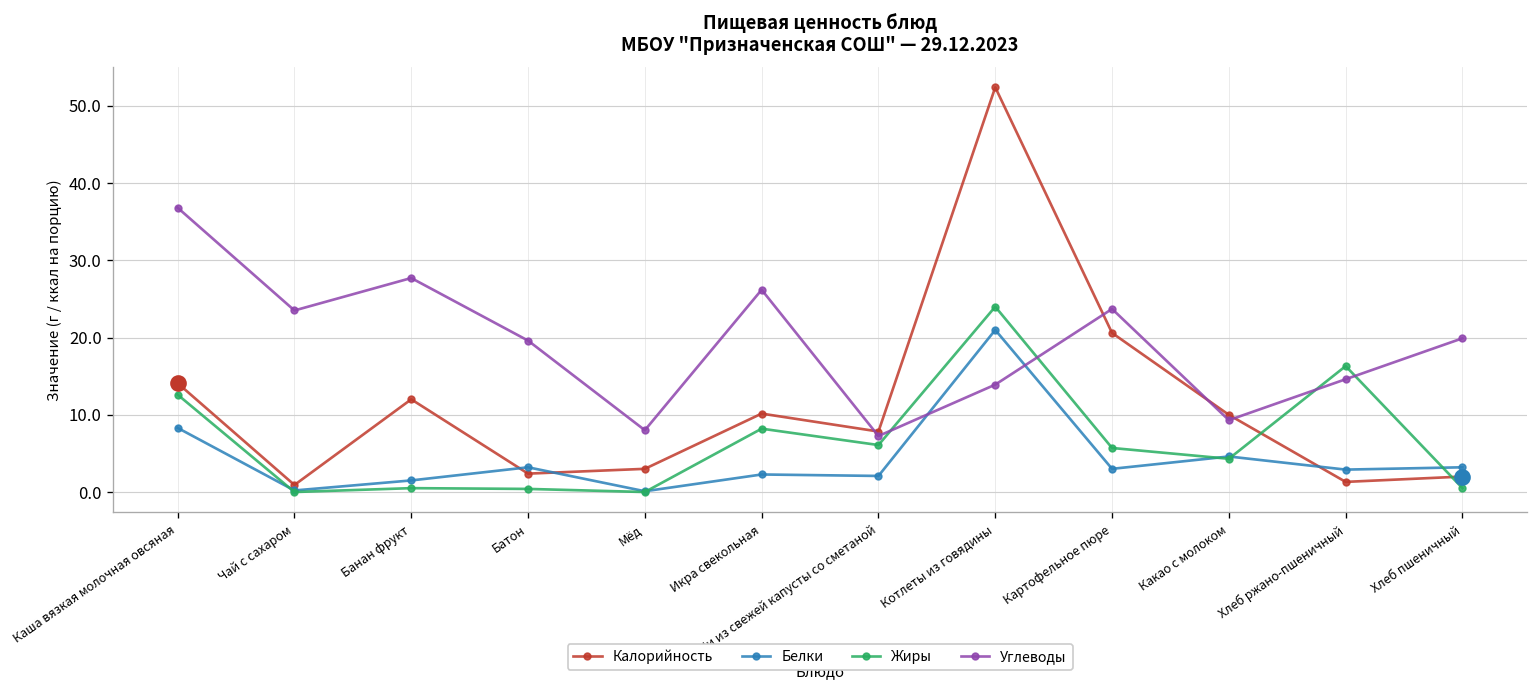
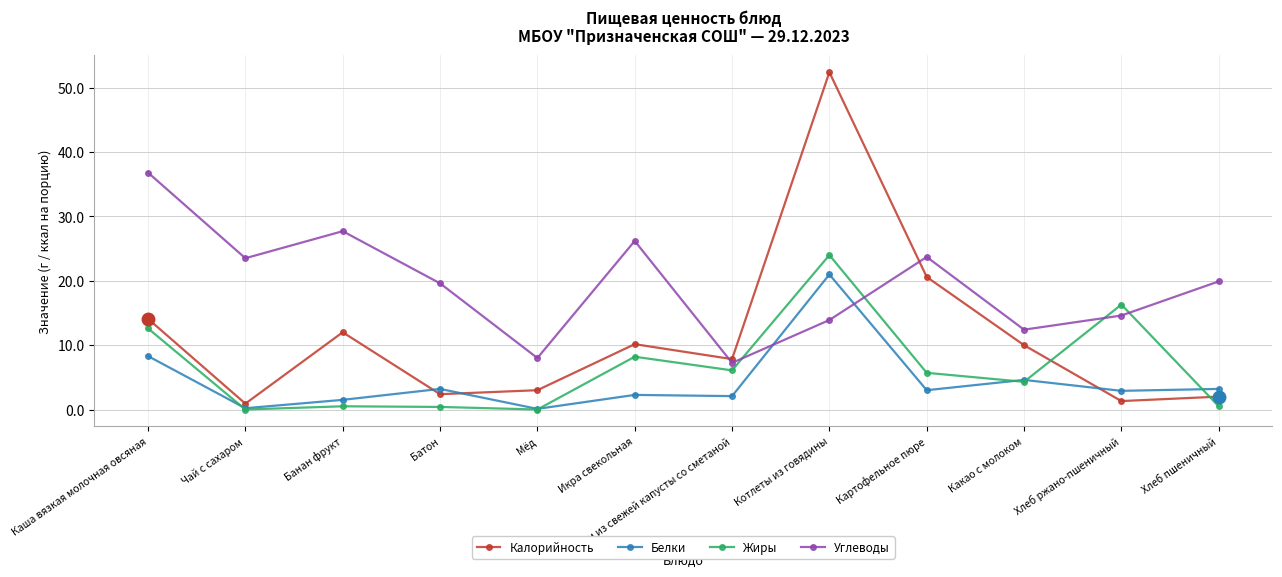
Углеводы, Какао с молоком: 9 -> 12
